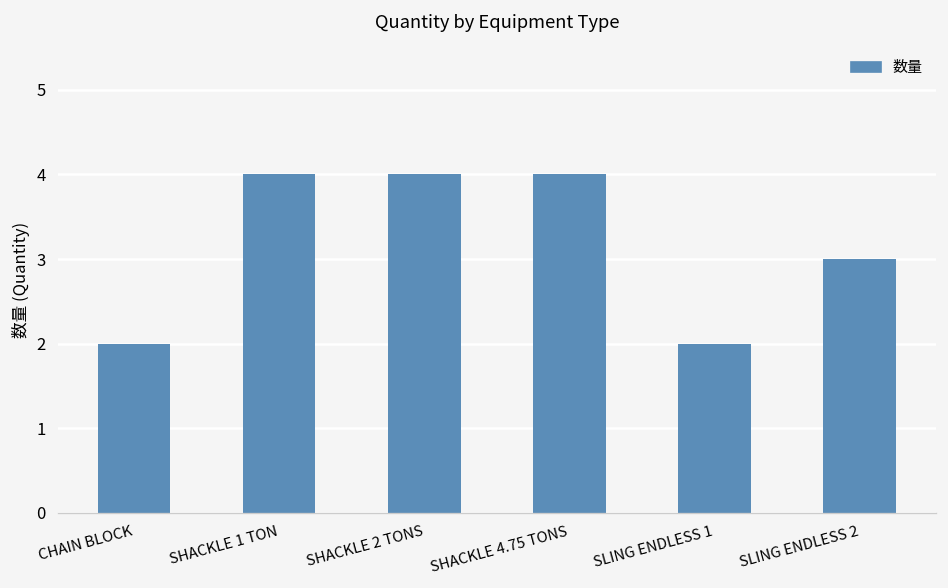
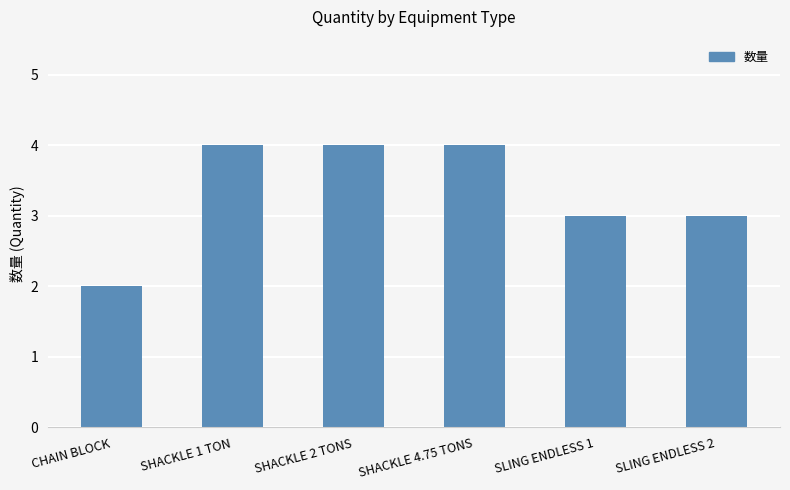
SLING ENDLESS 1: 2 -> 3
